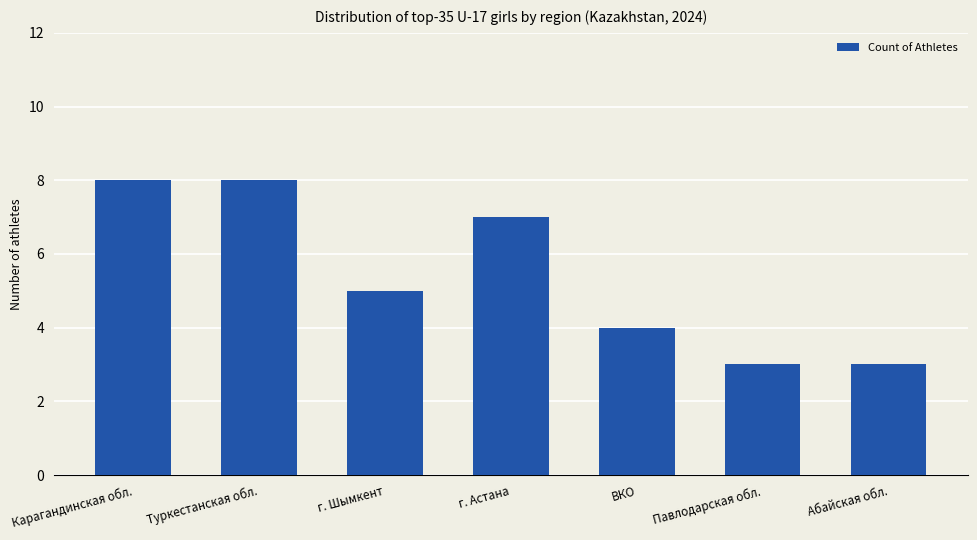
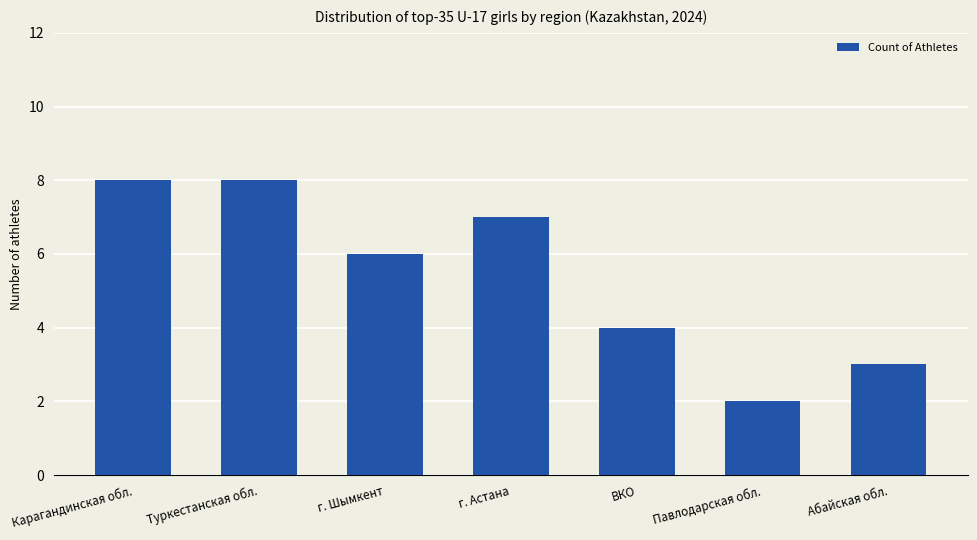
г. Шымкент: 5 -> 6
Павлодарская обл.: 3 -> 2
